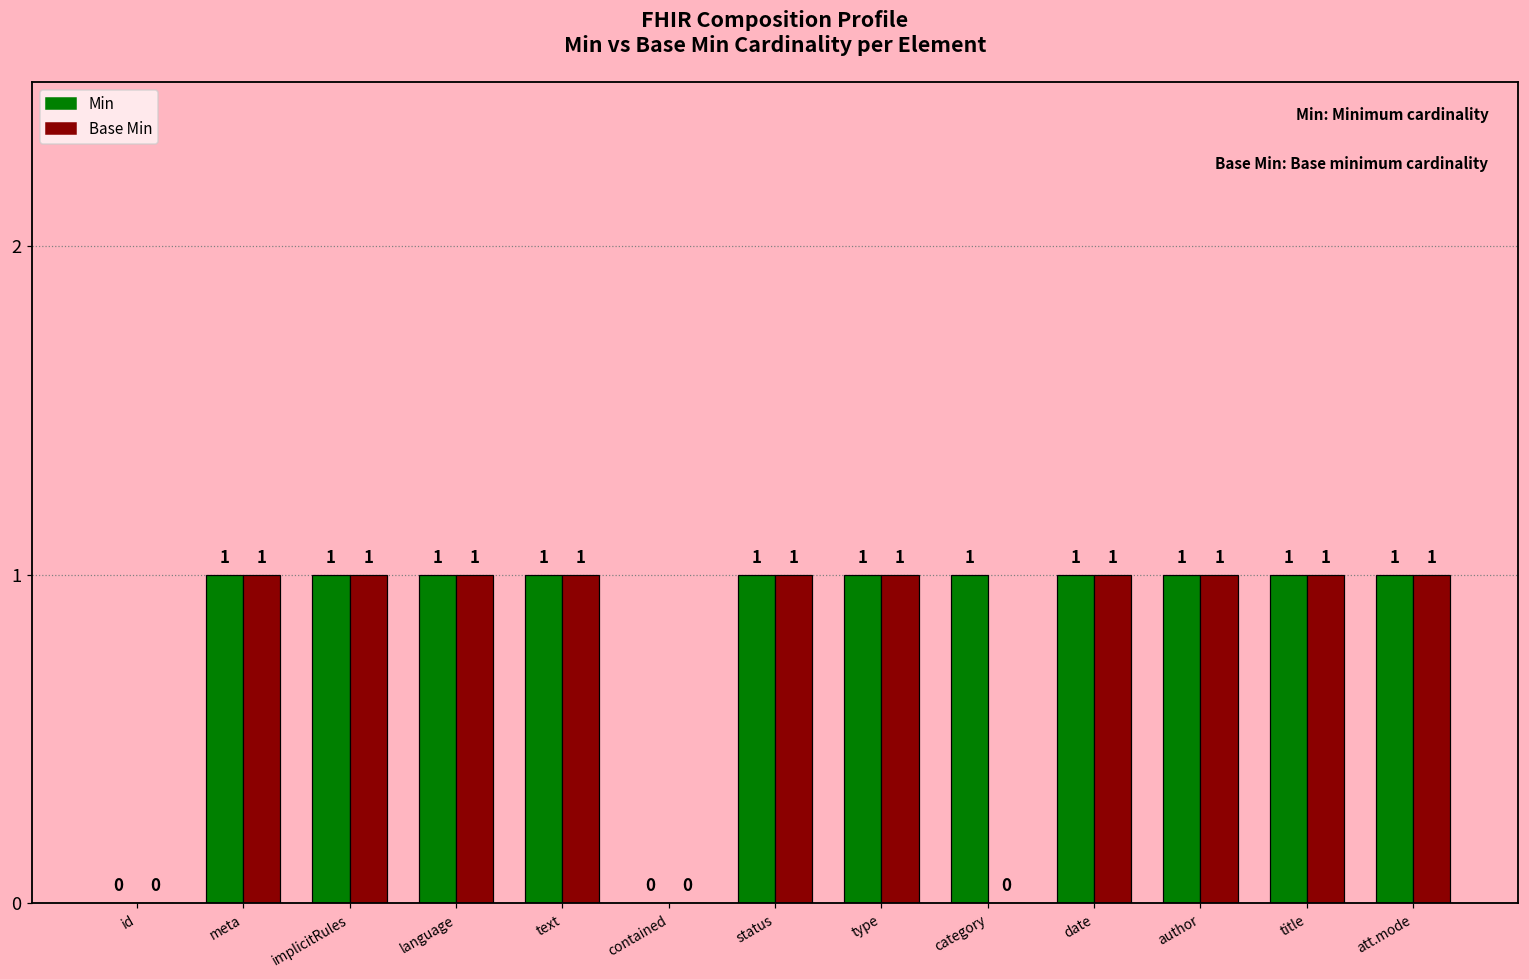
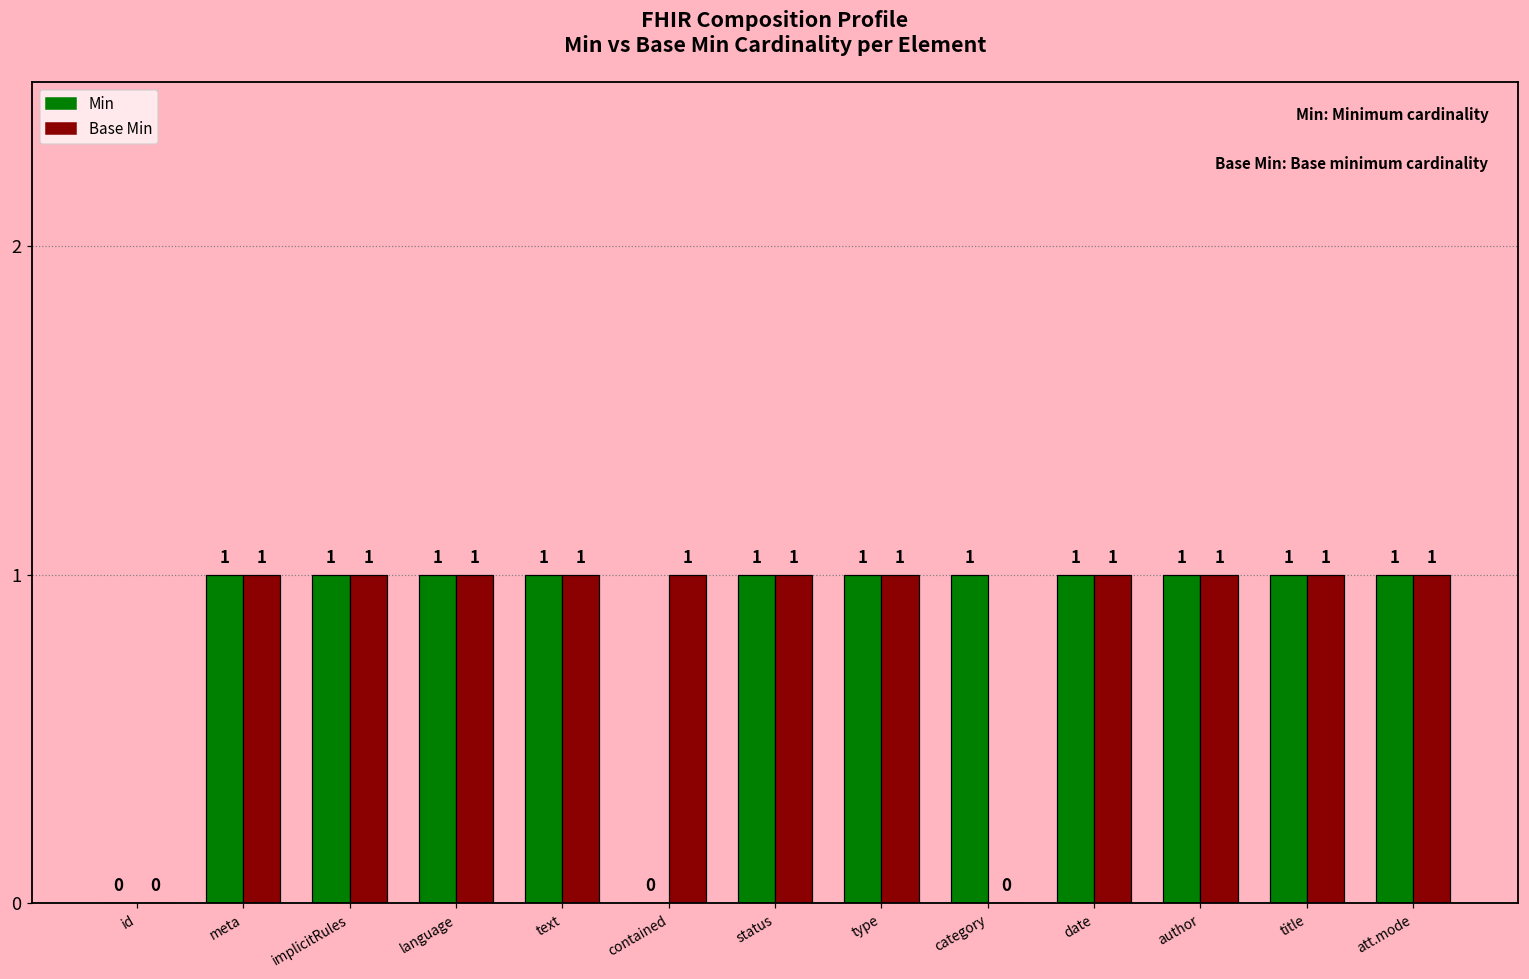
Base Min, contained: 0 -> 1
